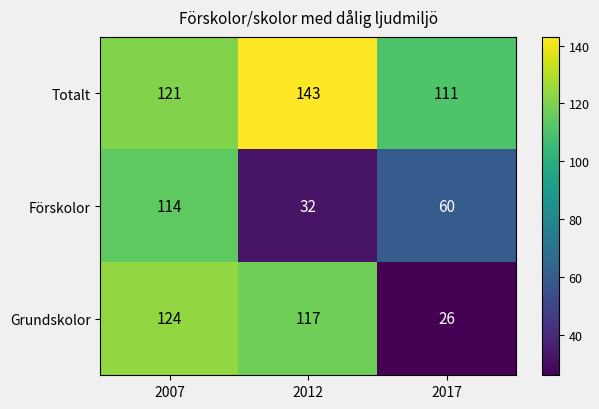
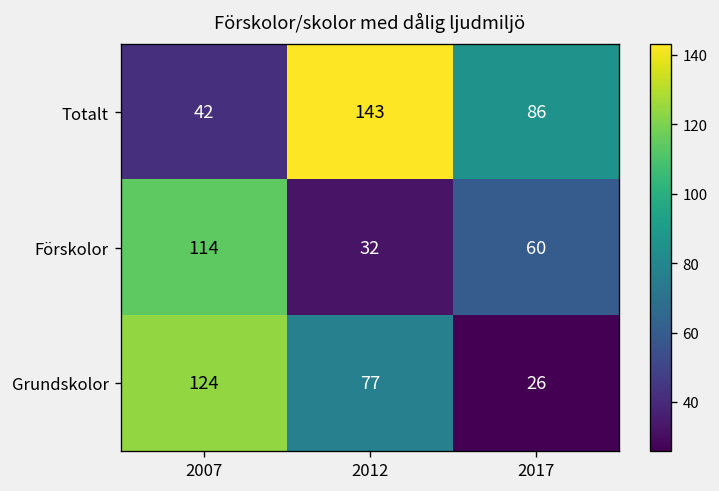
Totalt, 2007: 121 -> 42
Totalt, 2017: 111 -> 86
Grundskolor, 2012: 117 -> 77
